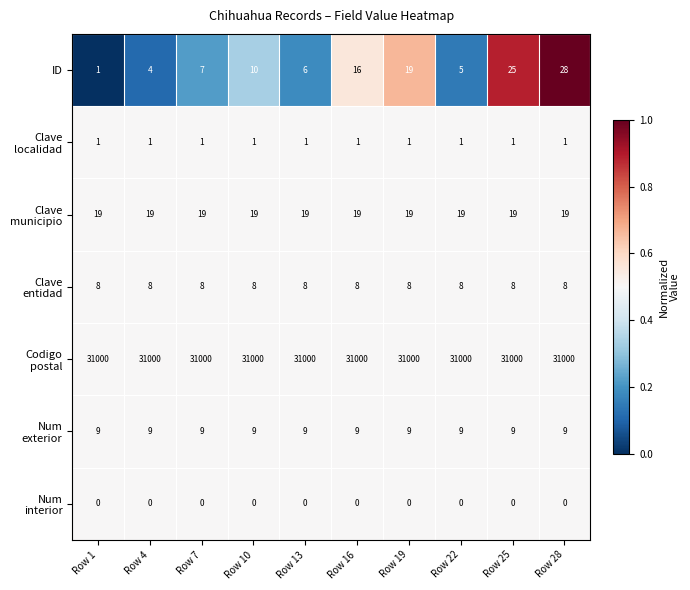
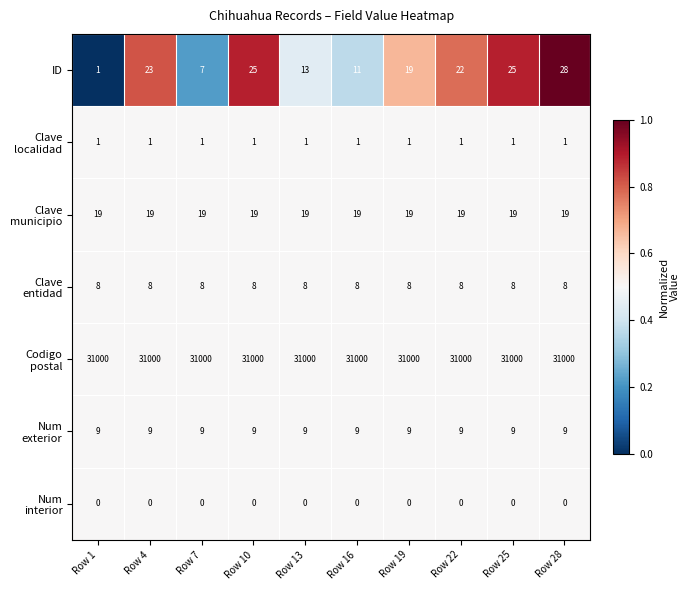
ID, Row 4: 4 -> 23
ID, Row 10: 10 -> 25
ID, Row 13: 6 -> 13
ID, Row 16: 16 -> 11
ID, Row 22: 5 -> 22
